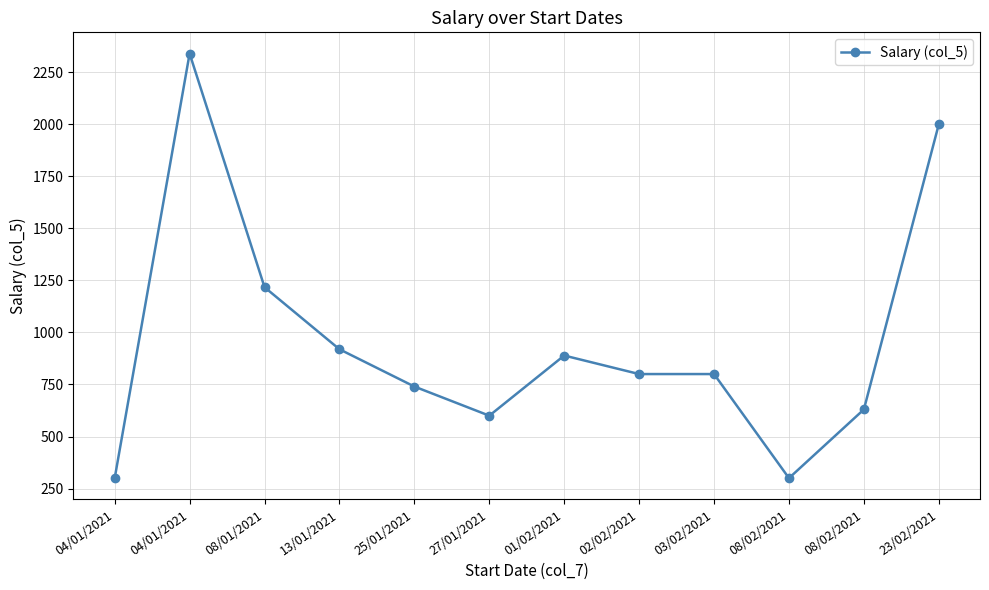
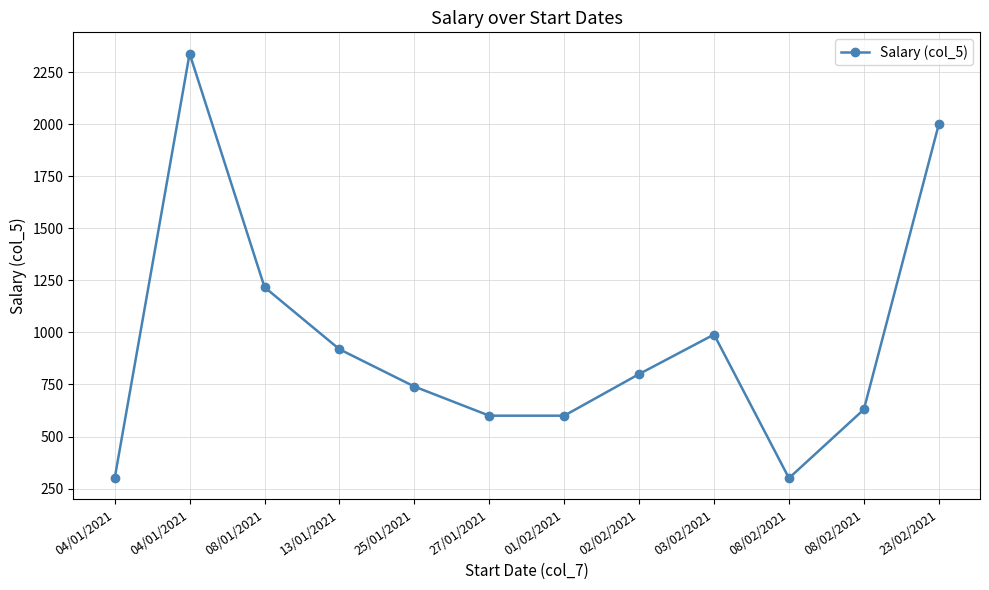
01/02/2021: 890 -> 600
03/02/2021: 800 -> 990
